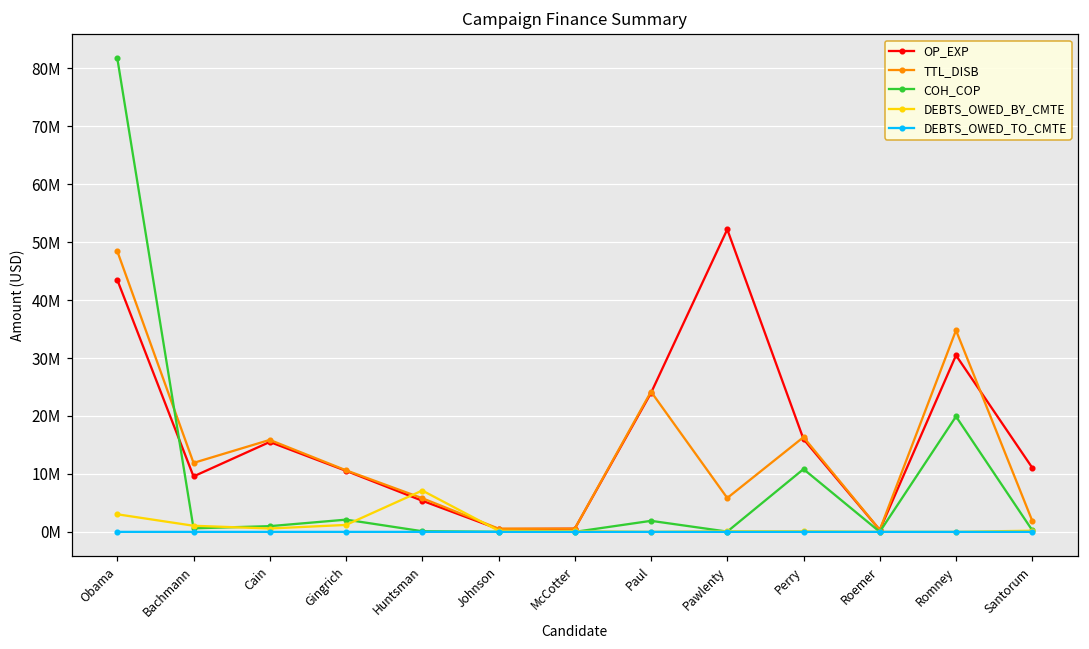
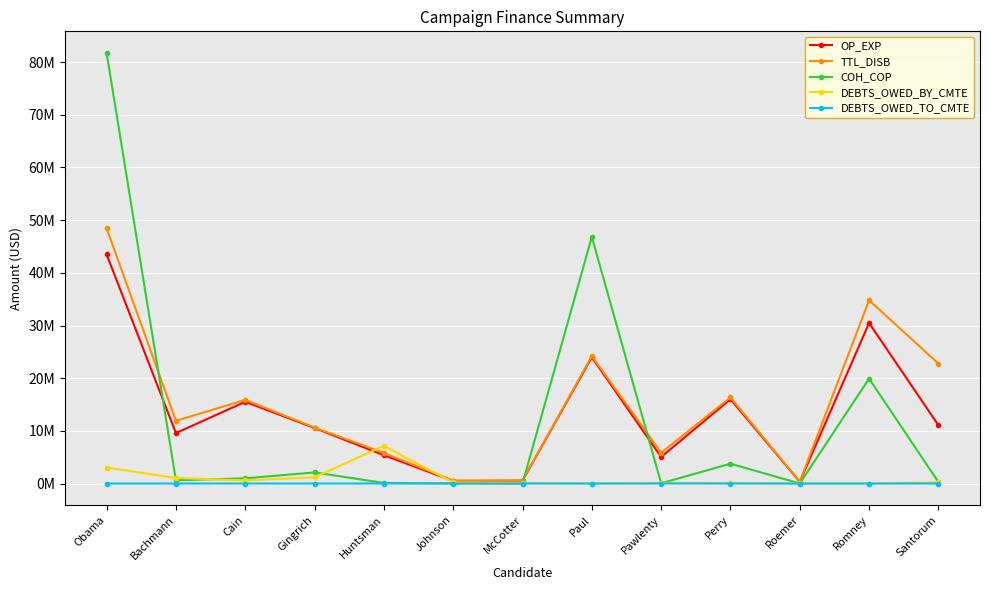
COH_COP, Paul: 2000000 -> 47000000
OP_EXP, Pawlenty: 52000000 -> 5000000
COH_COP, Perry: 11000000 -> 4000000
TTL_DISB, Santorum: 2000000 -> 23000000
